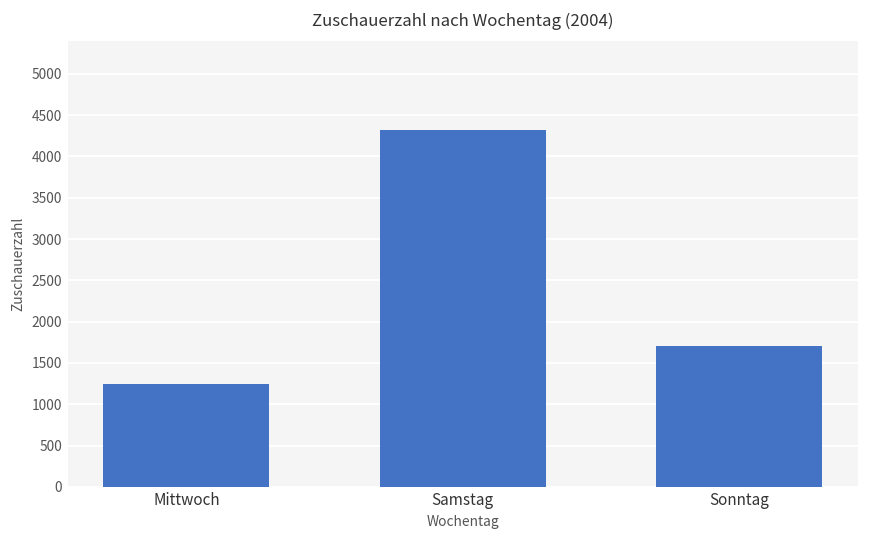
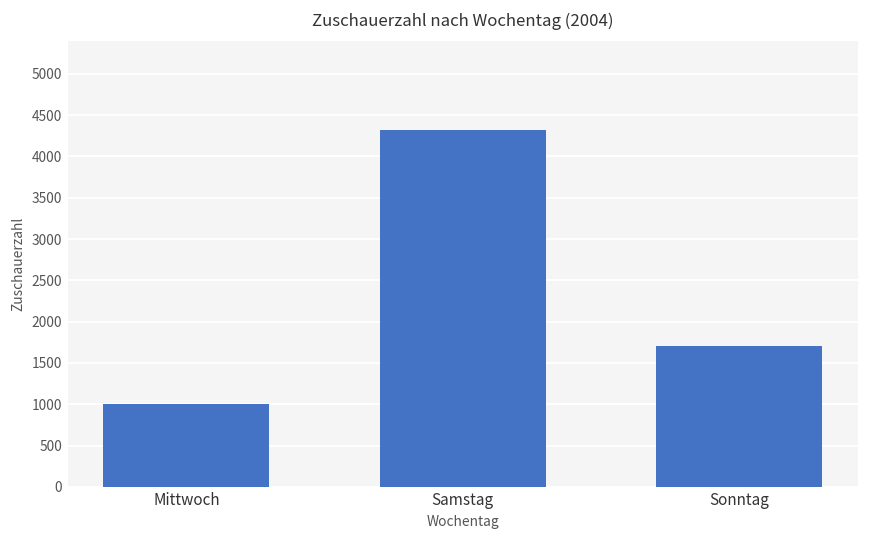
Mittwoch: 1200 -> 1000
